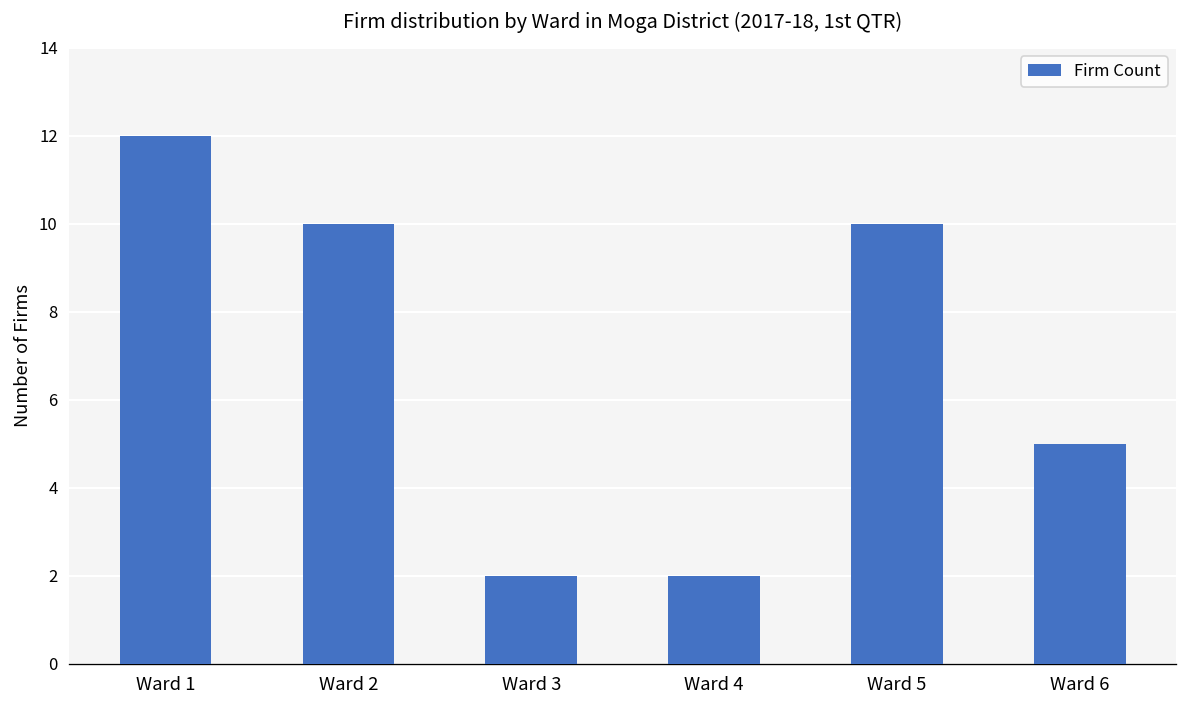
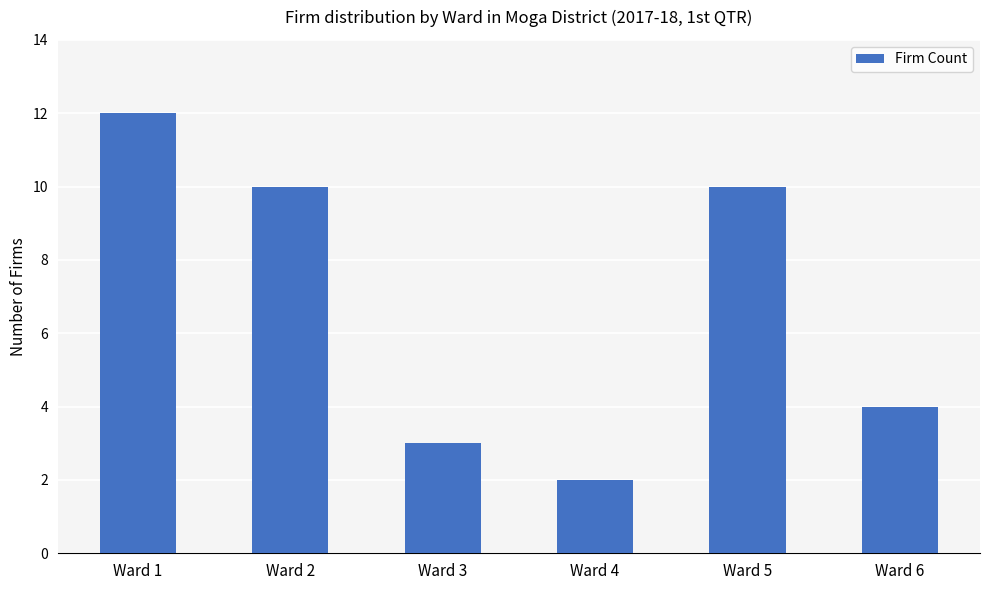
Ward 3: 2 -> 3
Ward 6: 5 -> 4
